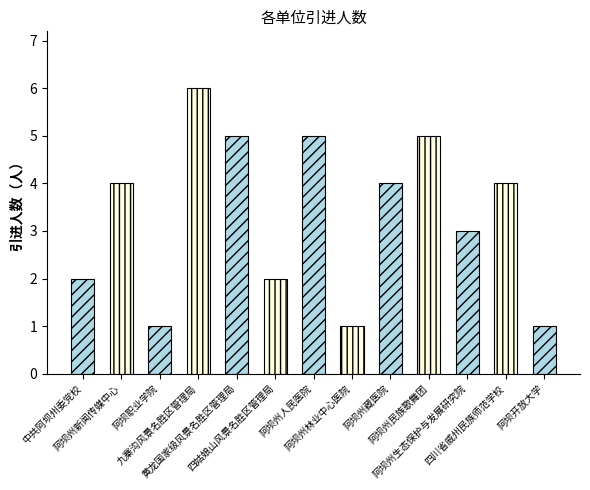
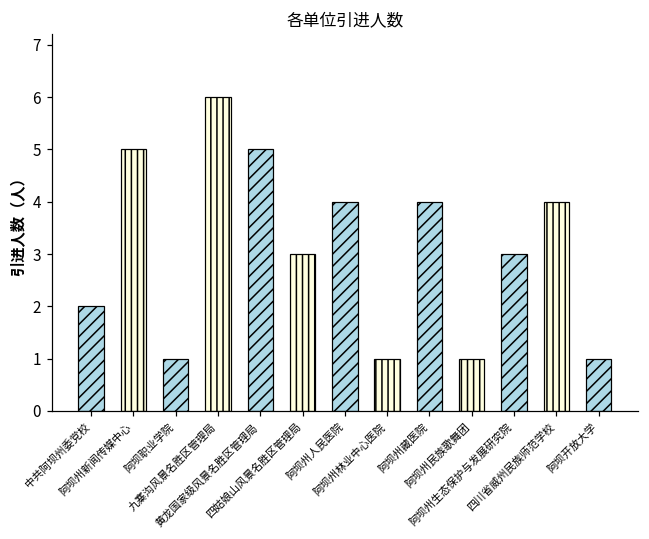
阿坝州新闻传媒中心: 4 -> 5
四姑娘山风景名胜区管理局: 2 -> 3
阿坝州人民医院: 5 -> 4
阿坝州民族歌舞团: 5 -> 1
